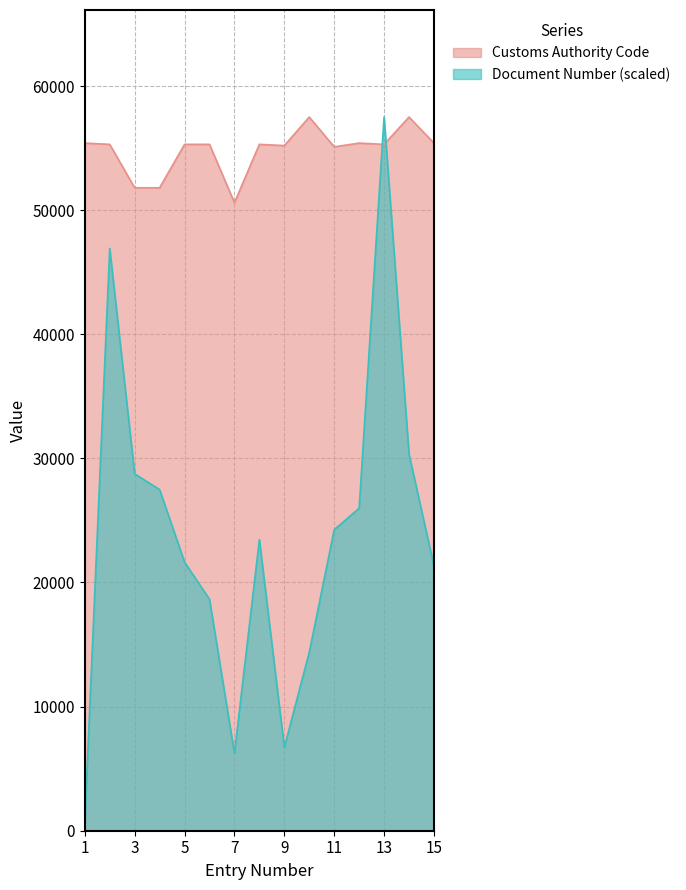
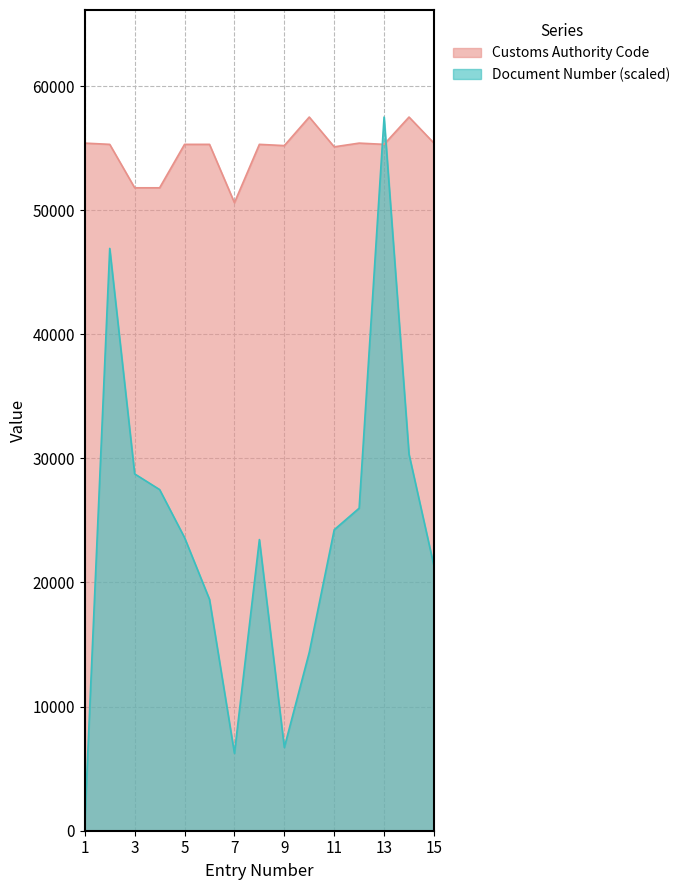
Document Number (scaled), 5: 21600 -> 23600
